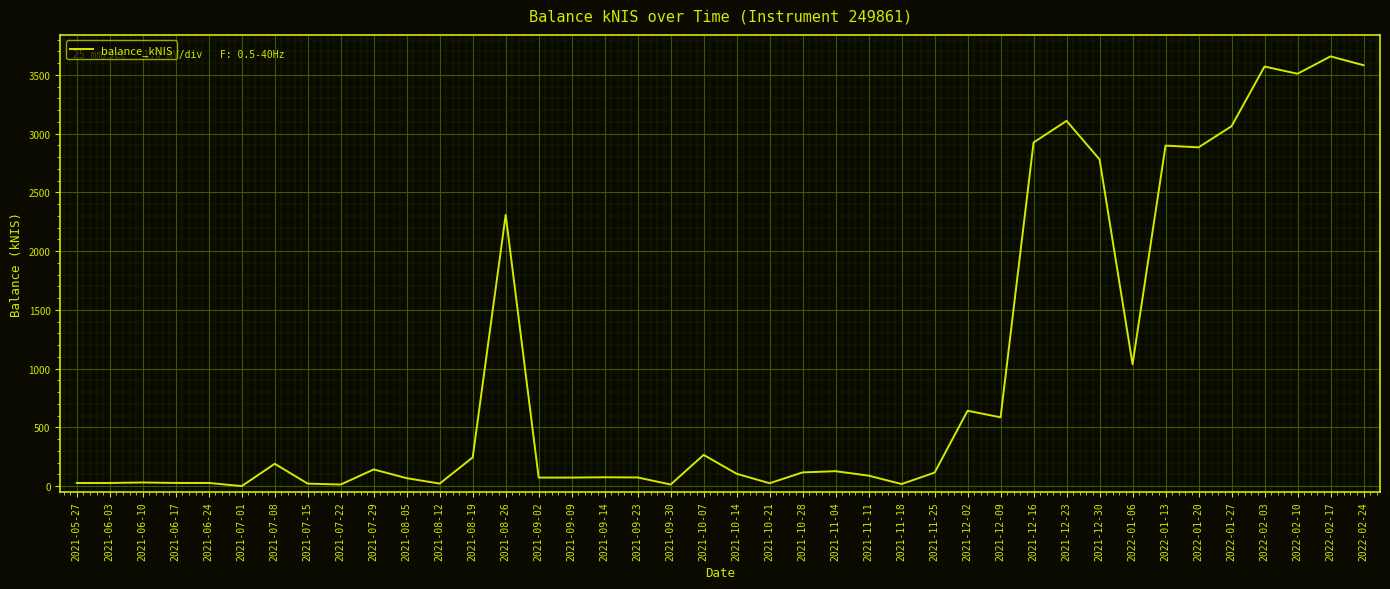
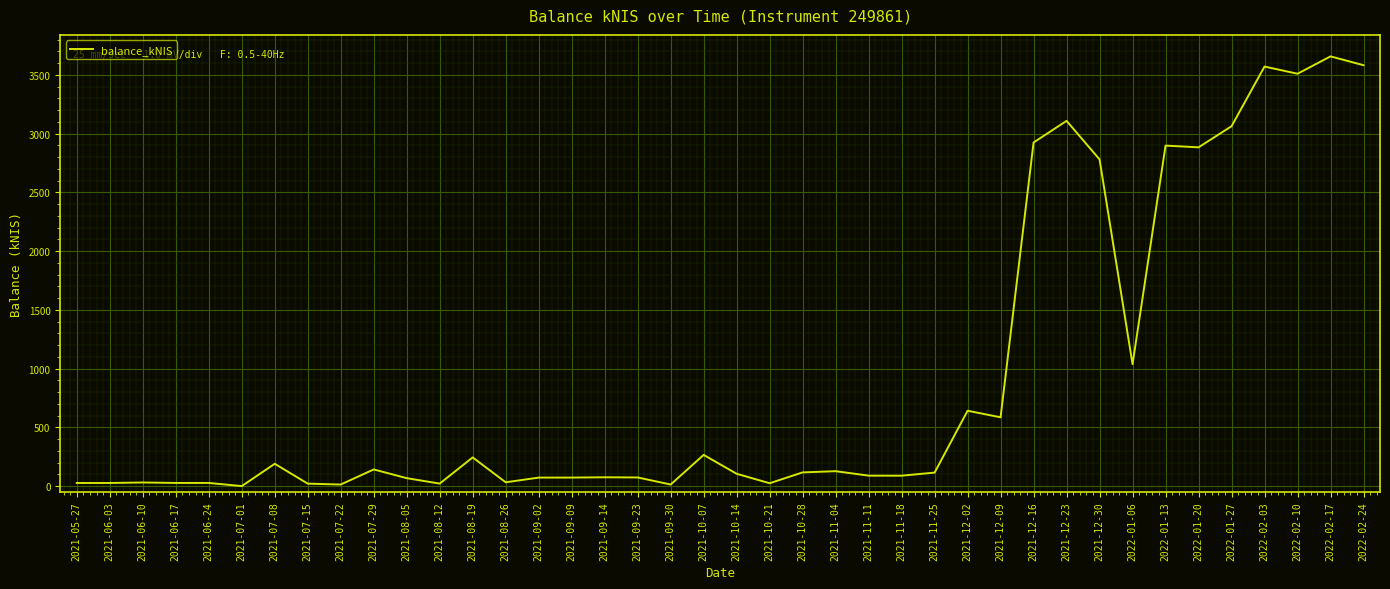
2021-08-26: 2310 -> 30
2021-11-18: 20 -> 90
